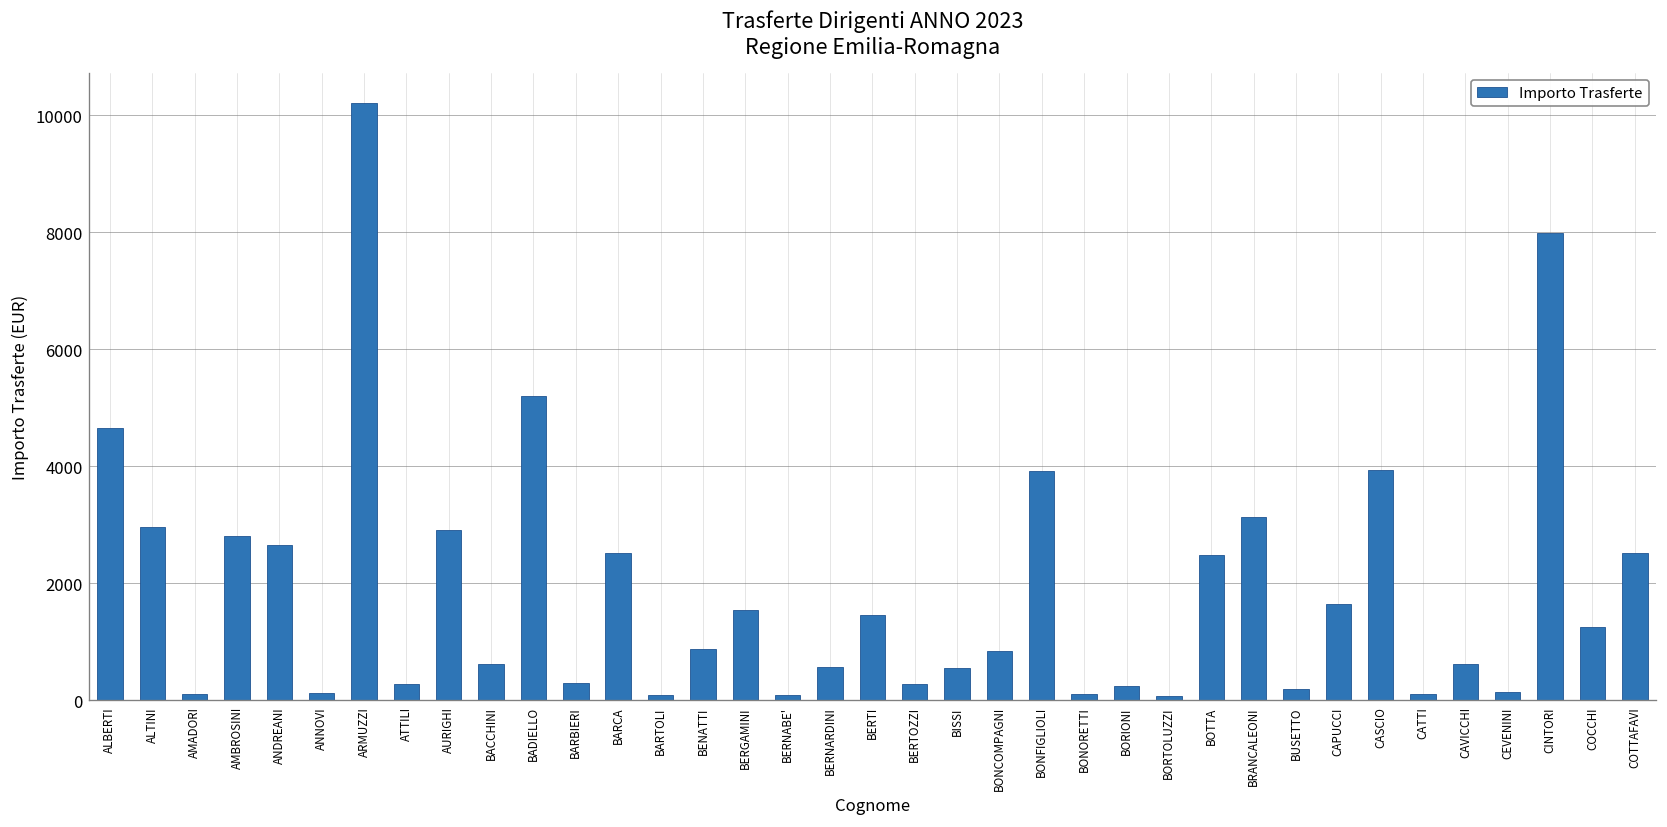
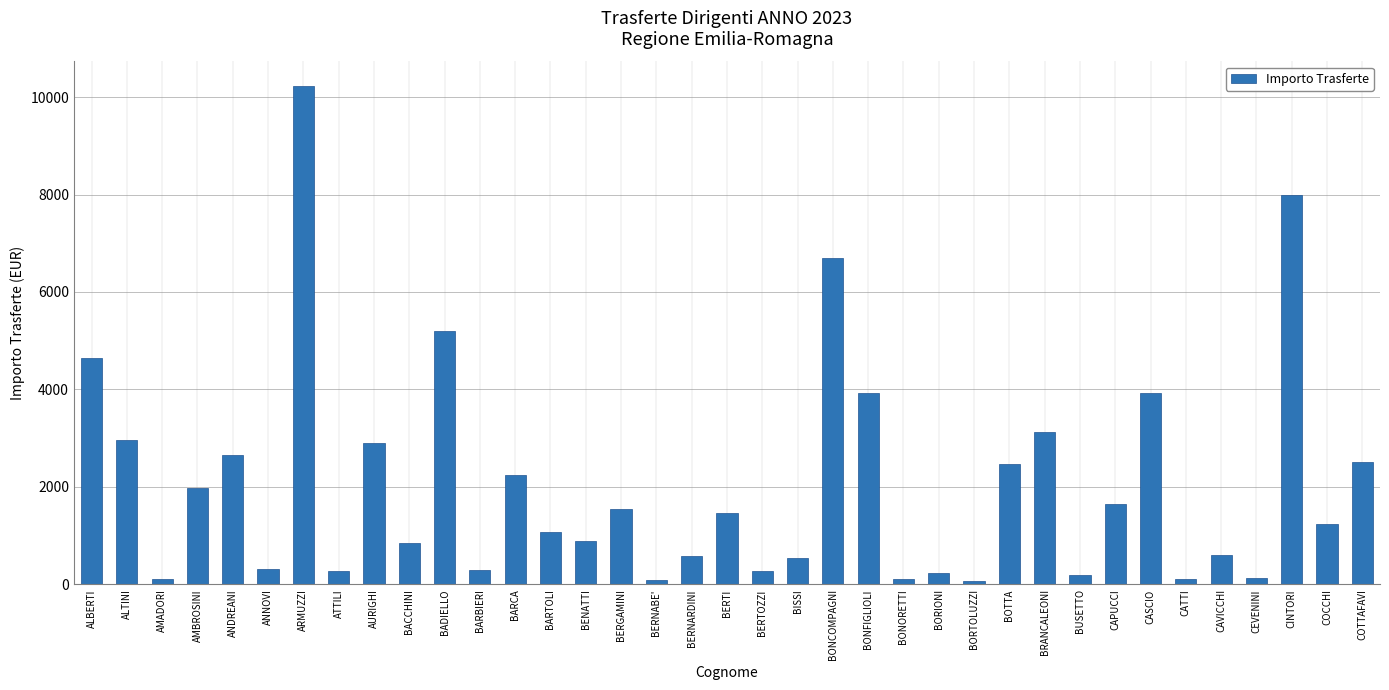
AMBROSINI: 2800 -> 2000
ANNOVI: 100 -> 300
BACCHINI: 600 -> 900
BARCA: 2500 -> 2200
BARTOLI: 100 -> 1100
BONCOMPAGNI: 800 -> 6700
